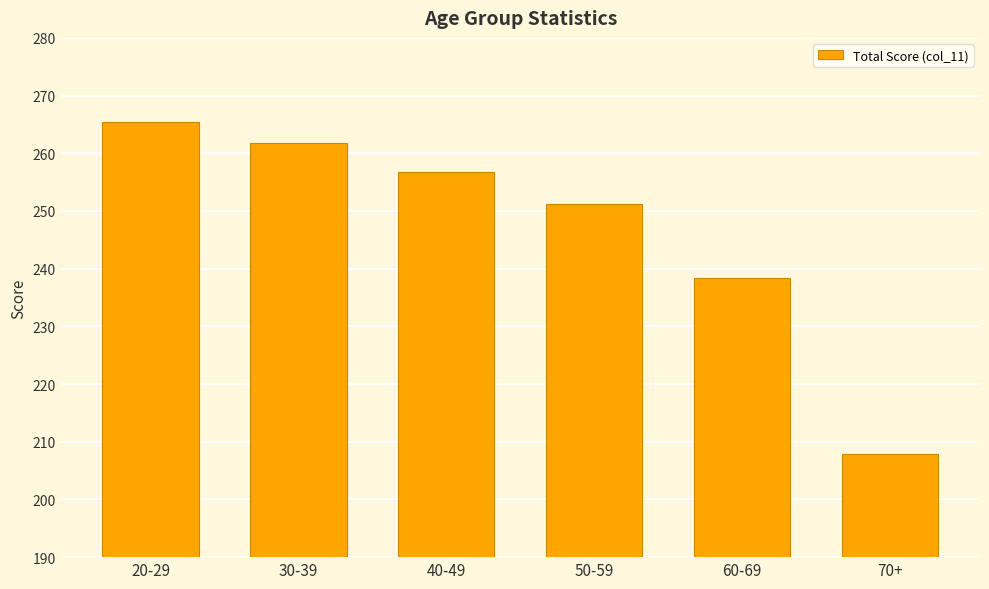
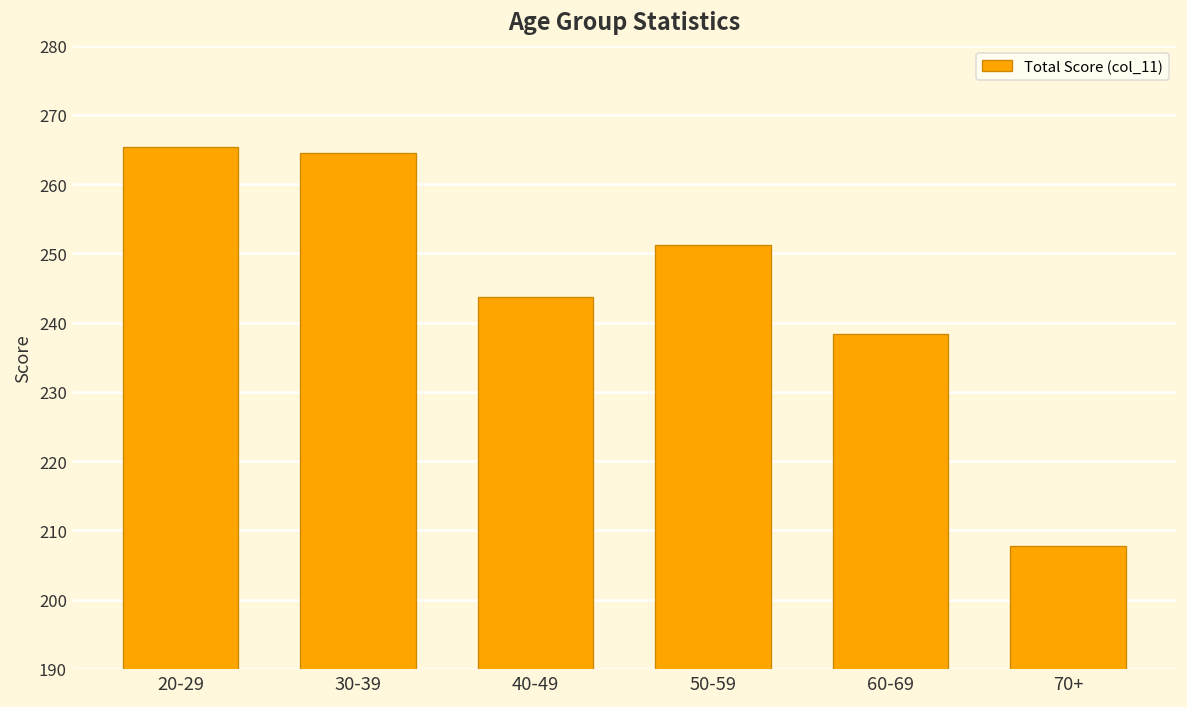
30-39: 262 -> 265
40-49: 257 -> 244
